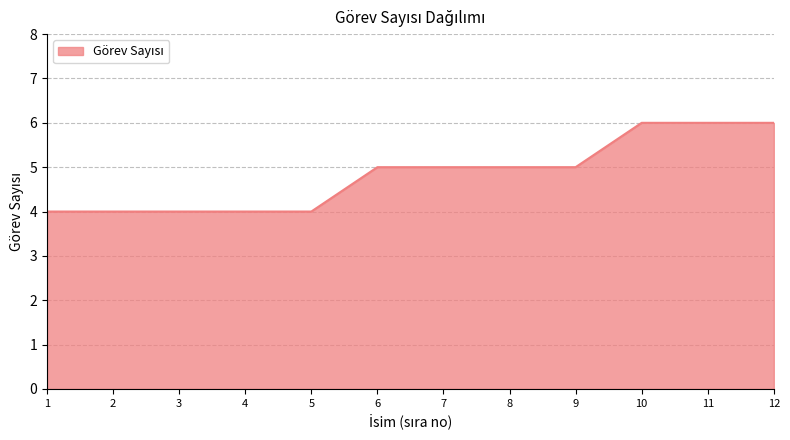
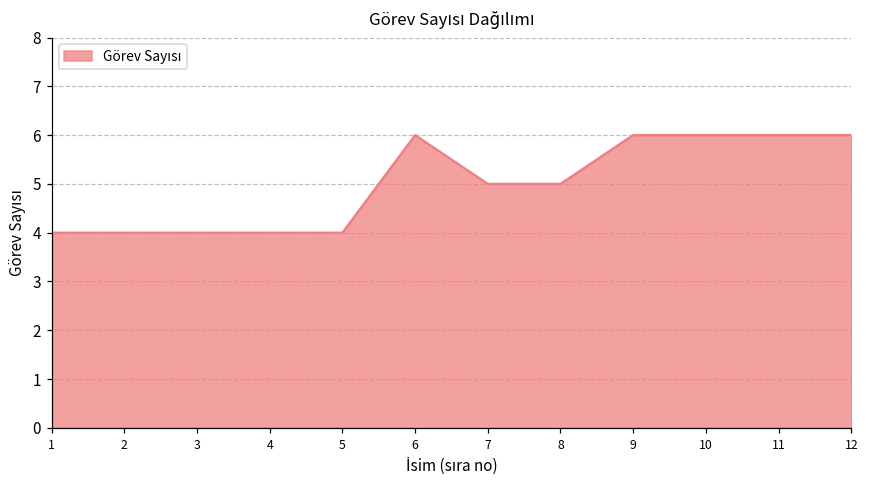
6: 5 -> 6
9: 5 -> 6
